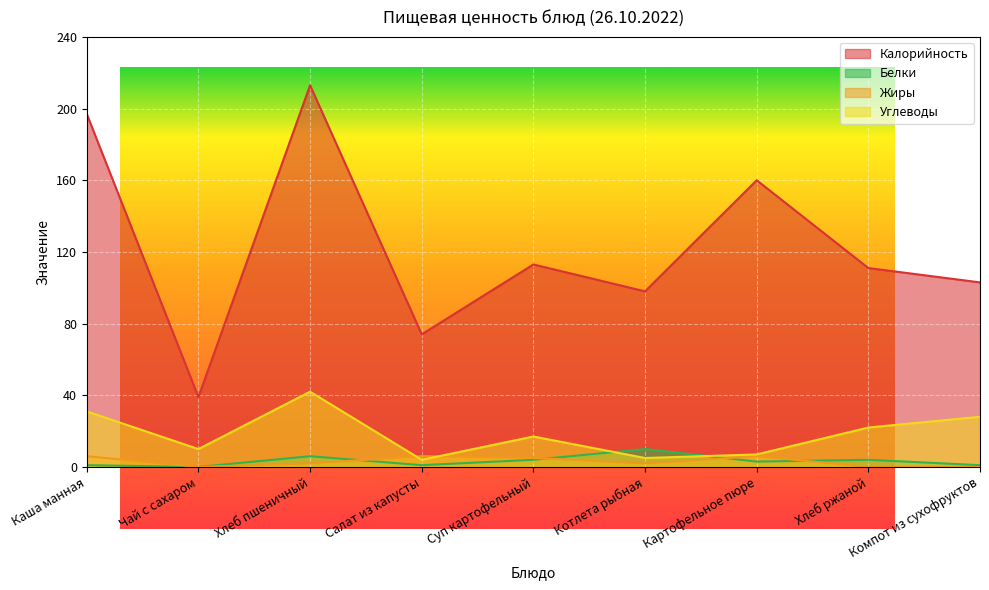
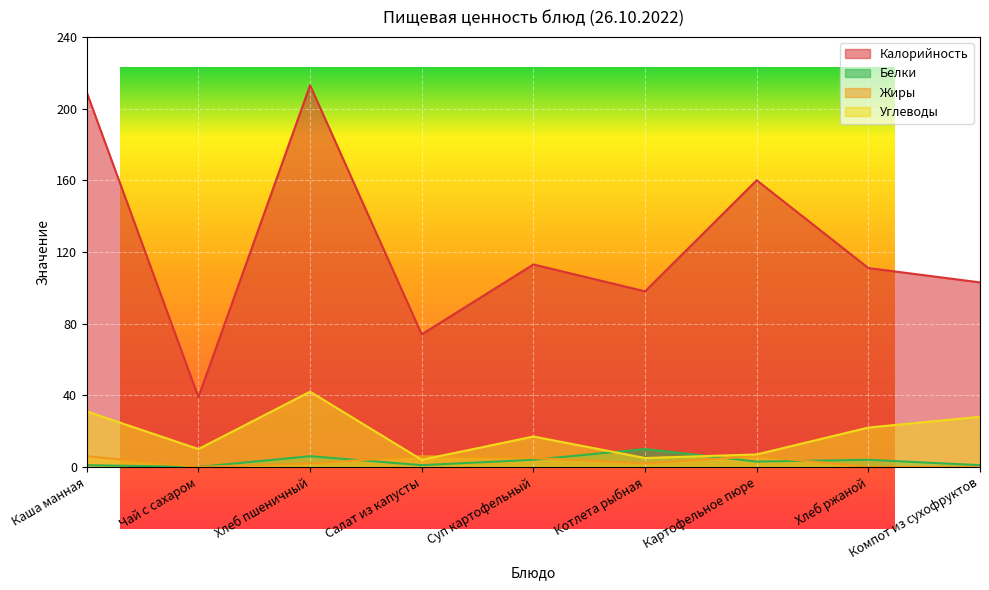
Калорийность, Каша манная: 197 -> 209
